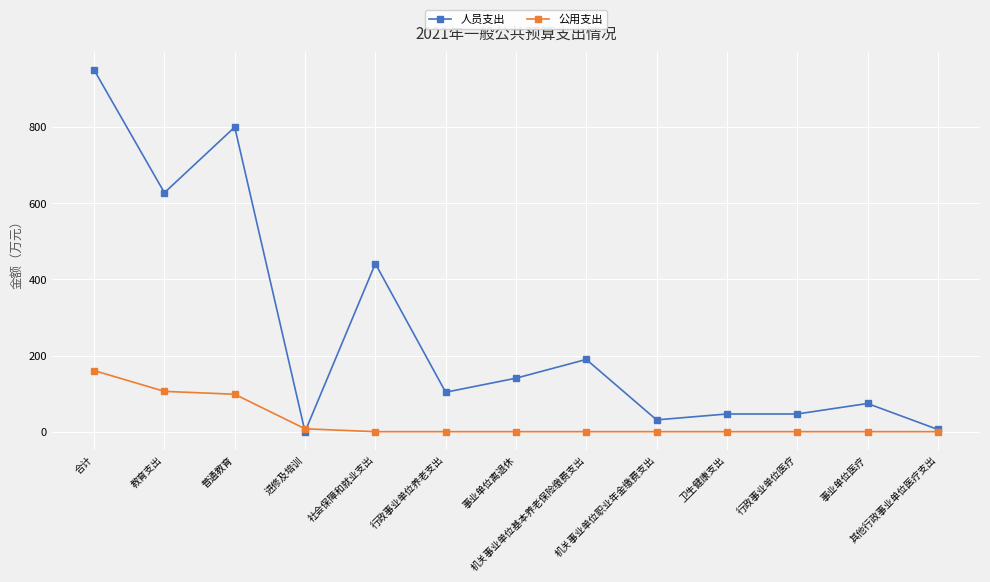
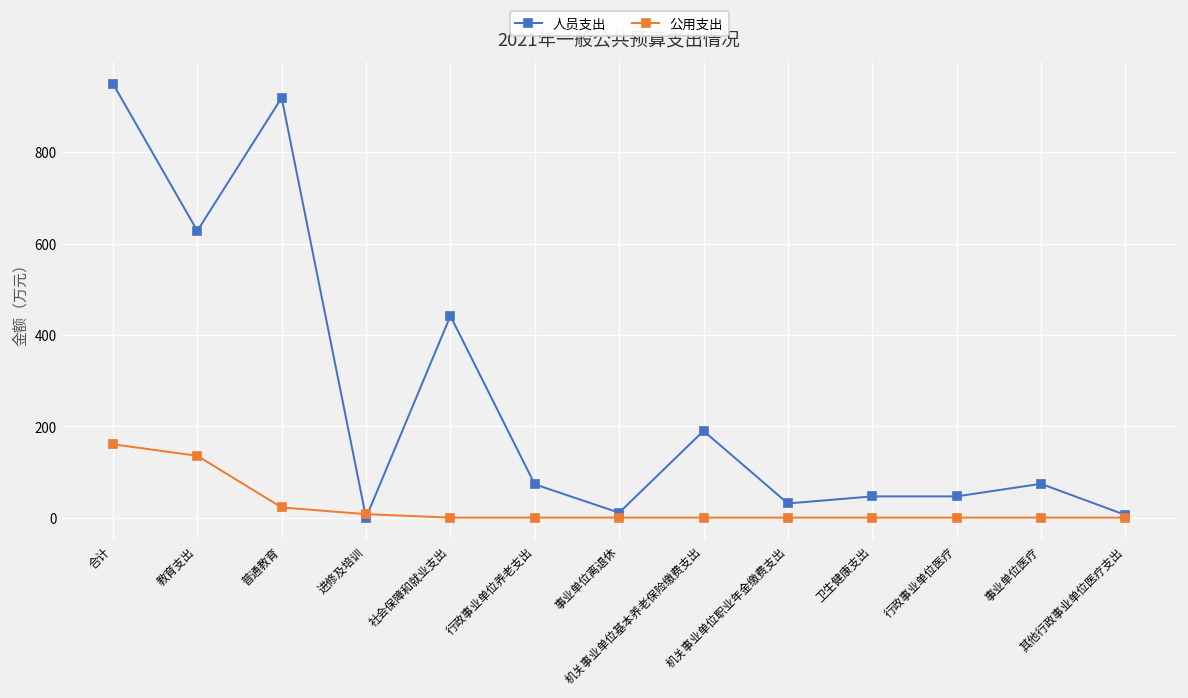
公用支出, 教育支出: 110 -> 140
人员支出, 普通教育: 800 -> 920
公用支出, 普通教育: 100 -> 20
人员支出, 行政事业单位养老支出: 100 -> 70
人员支出, 事业单位离退休: 140 -> 10
